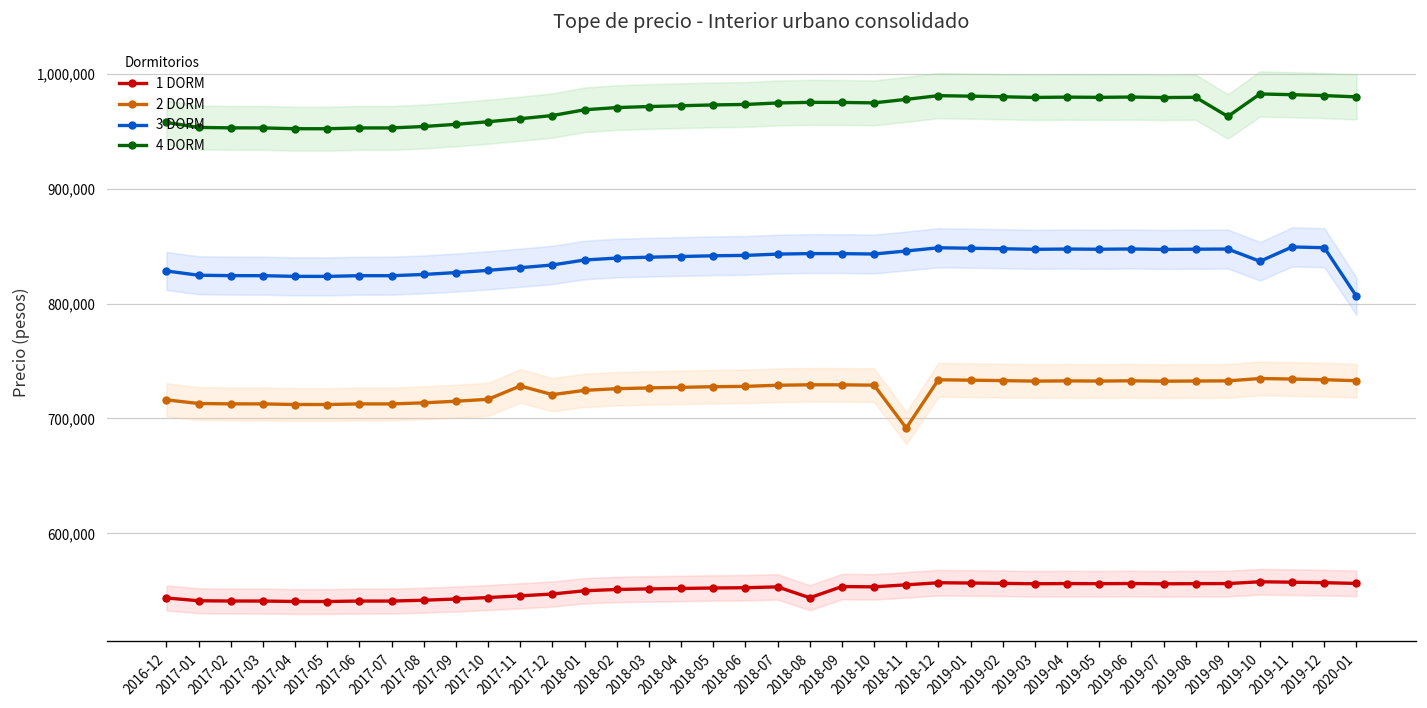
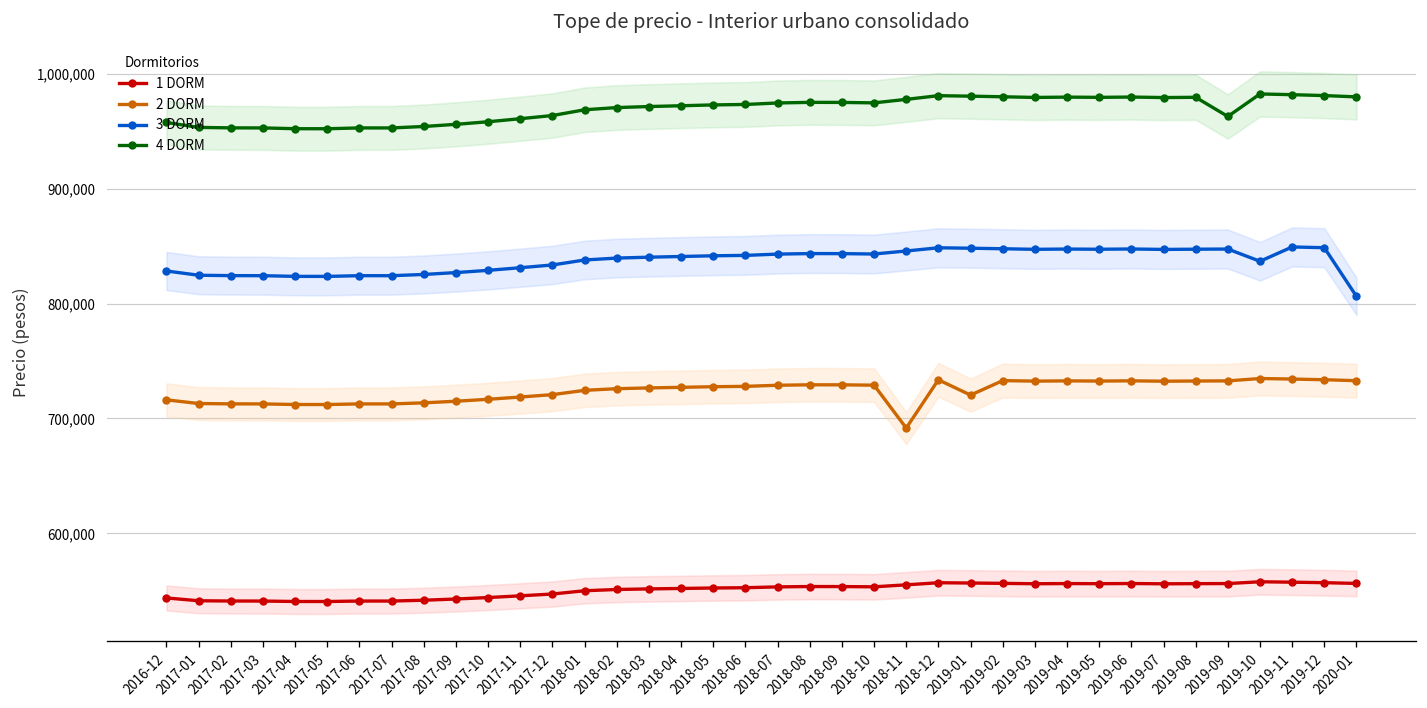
2 DORM, 2017-11: 730,000 -> 720,000
1 DORM, 2018-08: 540,000 -> 550,000
2 DORM, 2019-01: 730,000 -> 720,000
